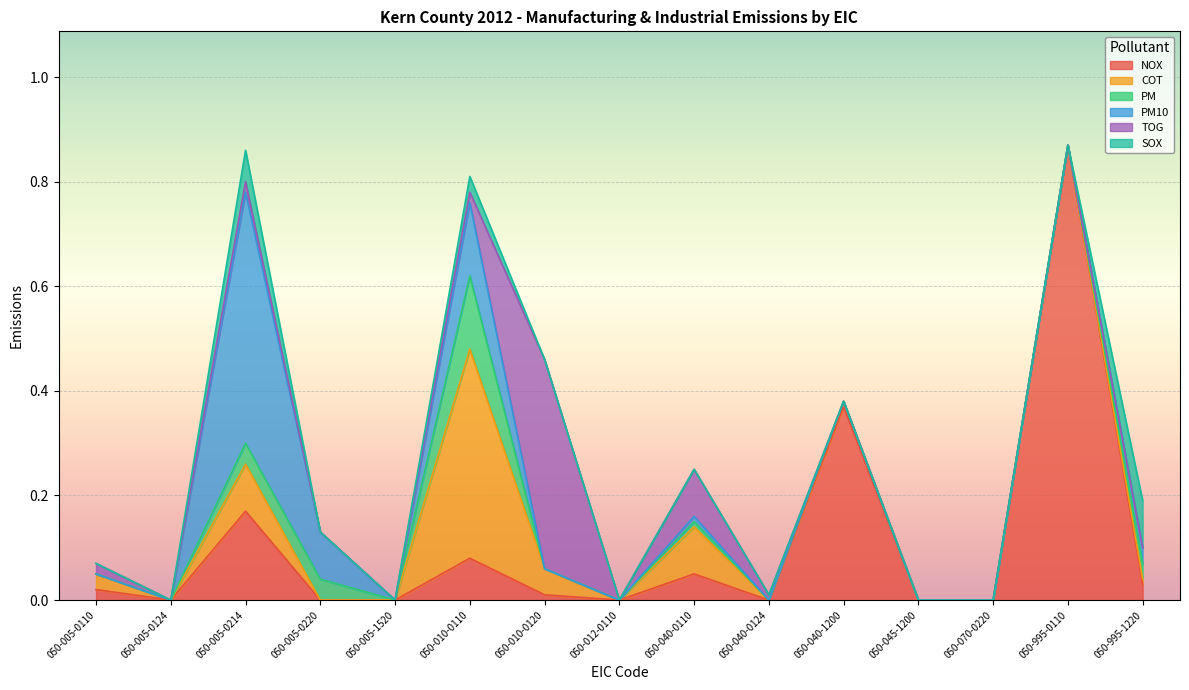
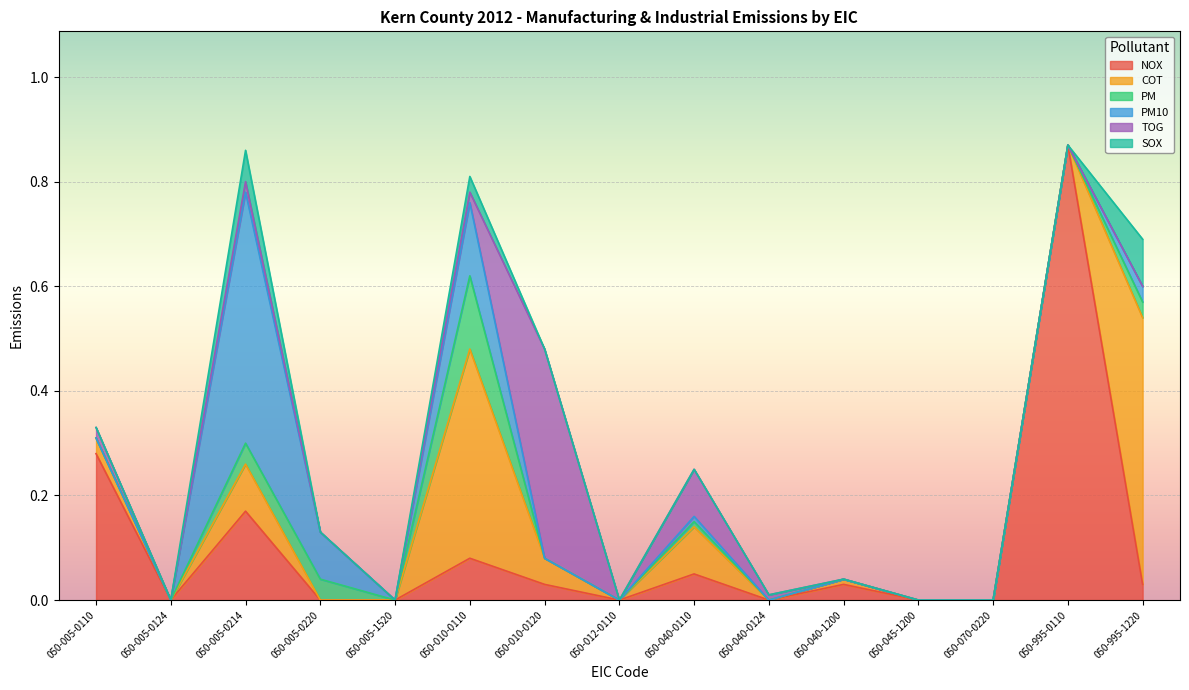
NOX, 050-005-0110: 0.02 -> 0.28
NOX, 050-010-0120: 0.01 -> 0.03
NOX, 050-040-1200: 0.37 -> 0.03
COT, 050-995-1220: 0.01 -> 0.51
